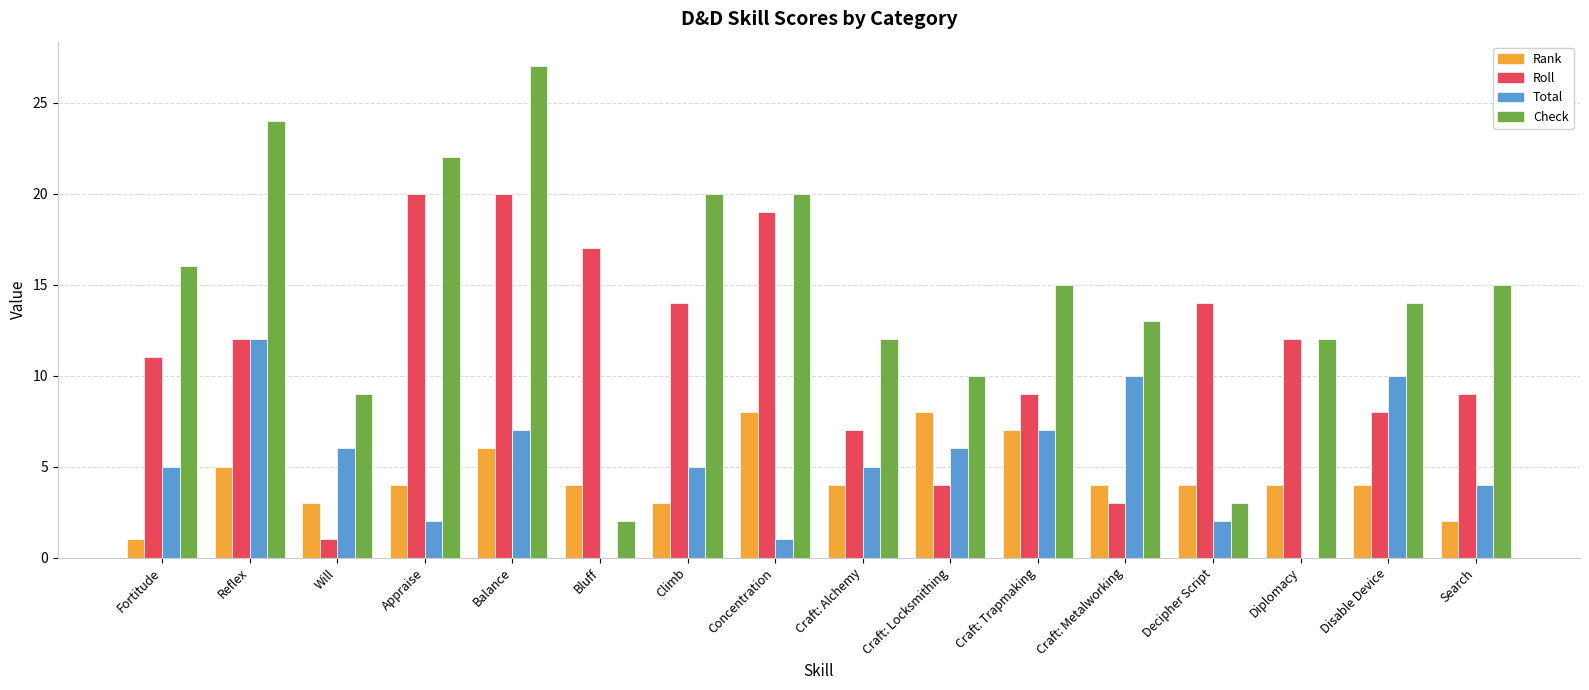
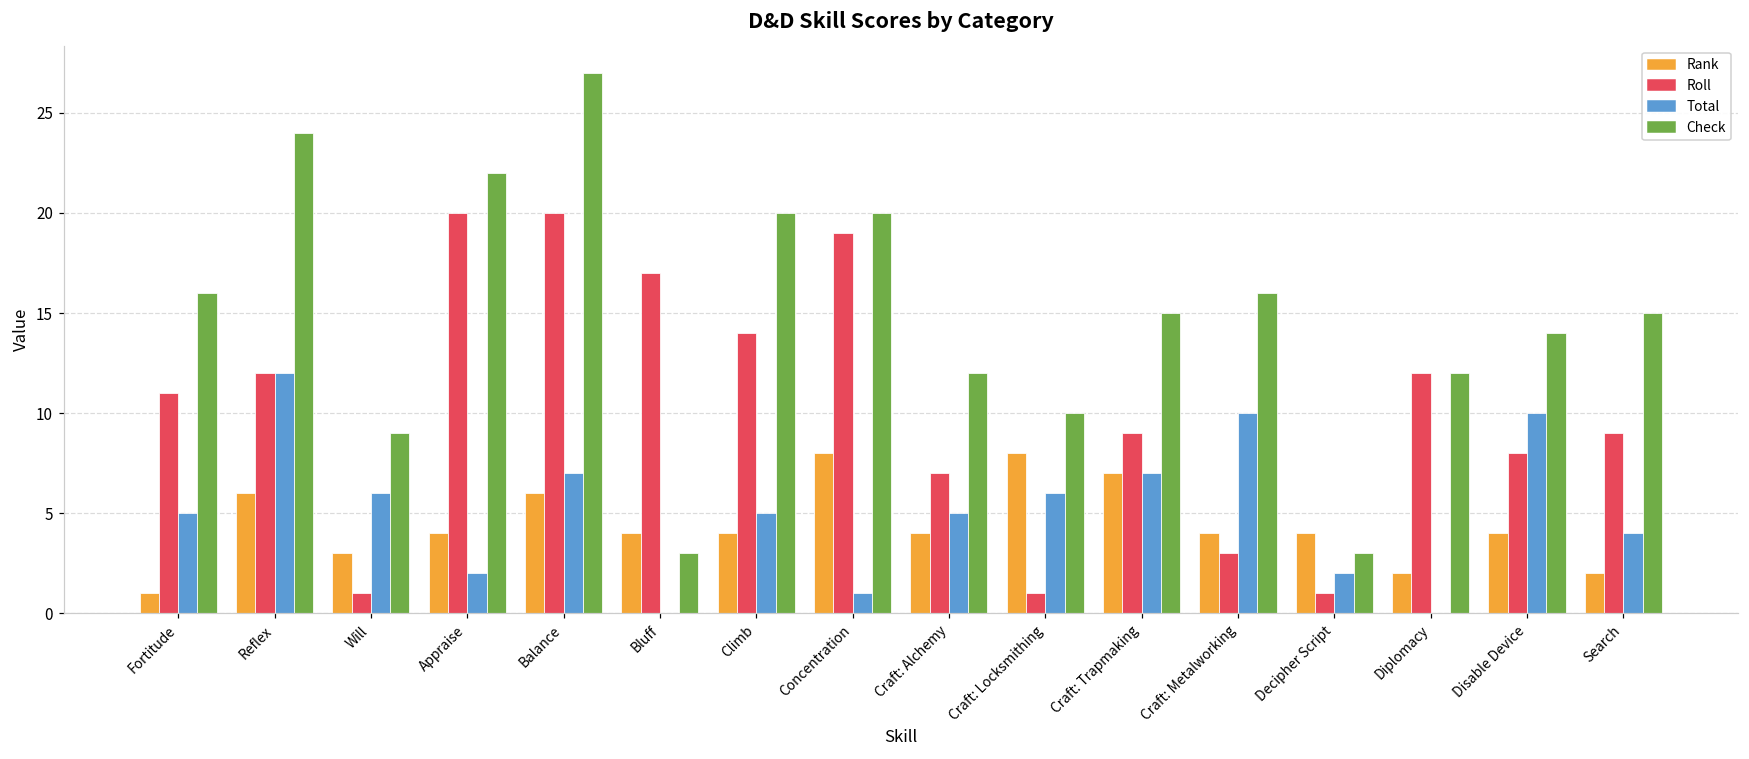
Rank, Reflex: 5 -> 6
Check, Bluff: 2 -> 3
Rank, Climb: 3 -> 4
Roll, Craft: Locksmithing: 4 -> 1
Check, Craft: Metalworking: 13 -> 16
Roll, Decipher Script: 14 -> 1
Rank, Diplomacy: 4 -> 2
